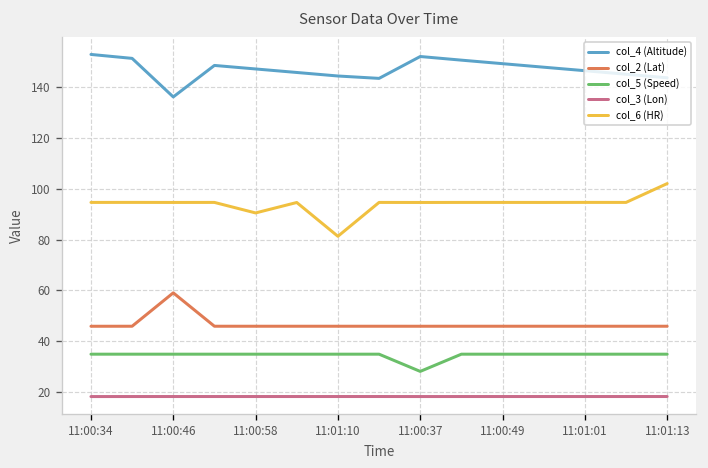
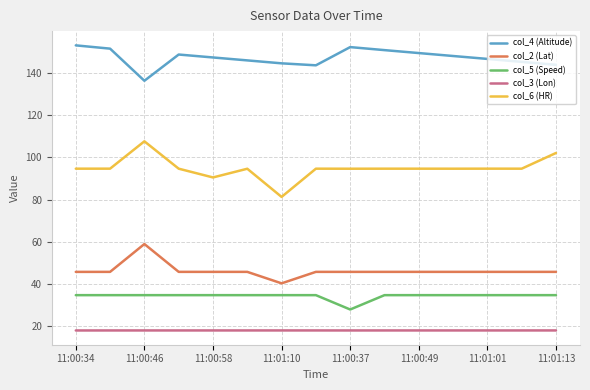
col_6 (HR), 11:00:46: 95 -> 108
col_2 (Lat), 11:01:10: 46 -> 40
